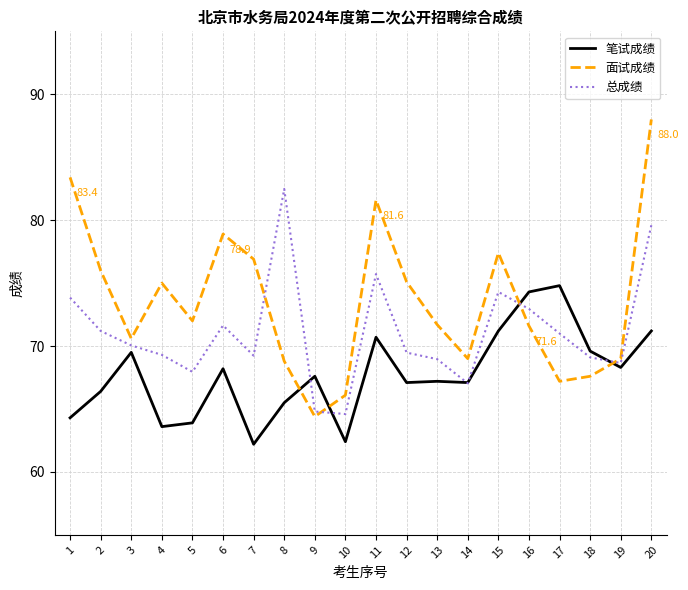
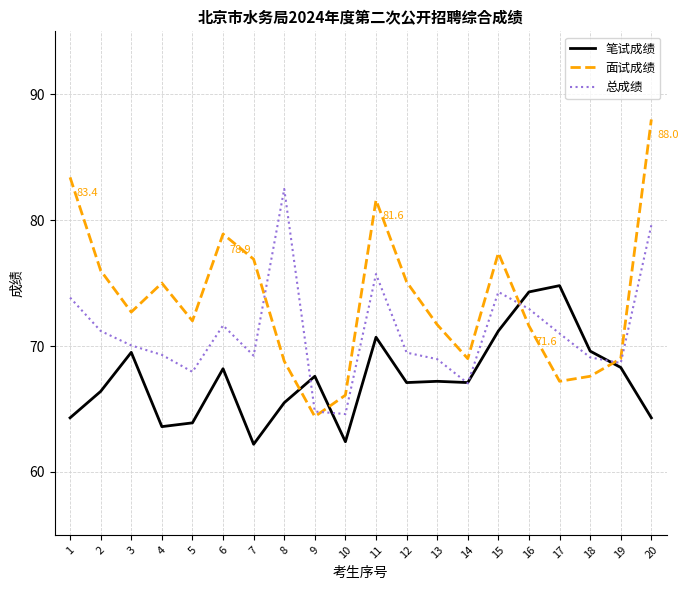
面试成绩, 3: 70.6 -> 72.7
笔试成绩, 20: 71.2 -> 64.3
